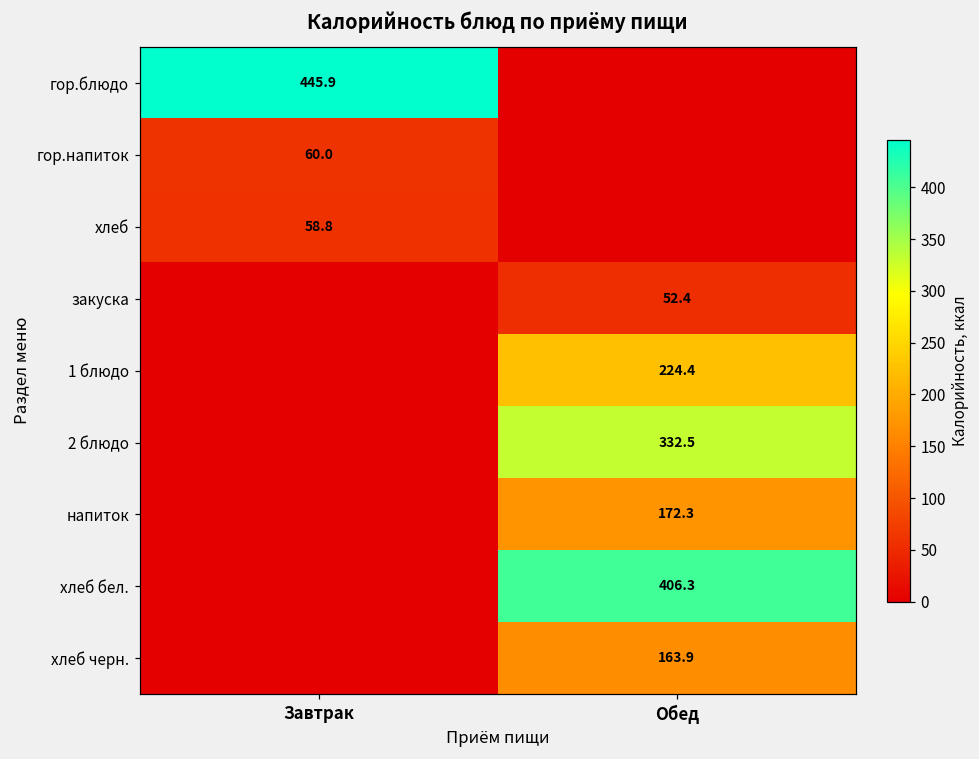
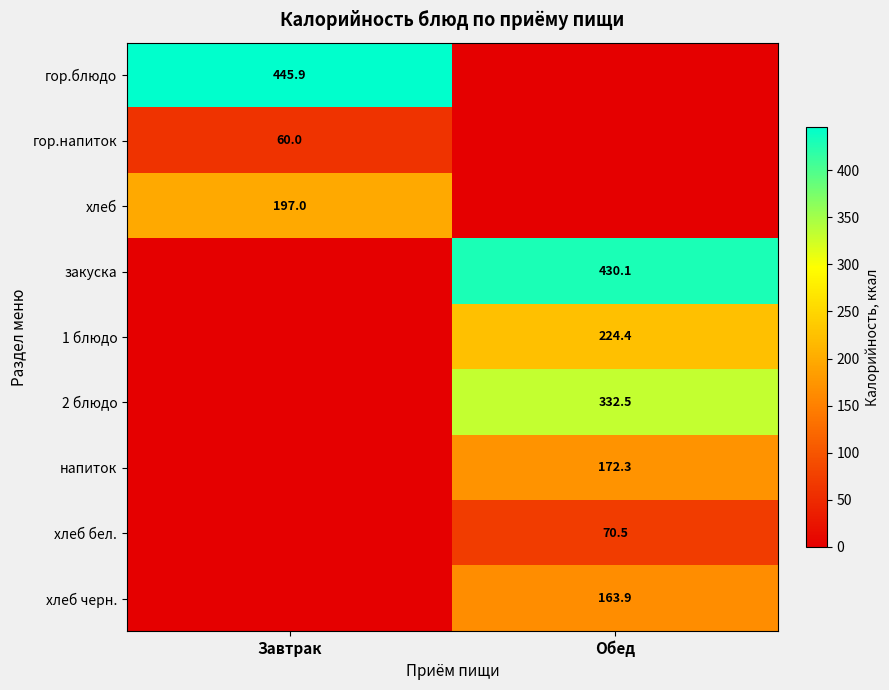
хлеб, Завтрак: 58.8 -> 197.0
закуска, Обед: 52.4 -> 430.1
хлеб бел., Обед: 406.3 -> 70.5
